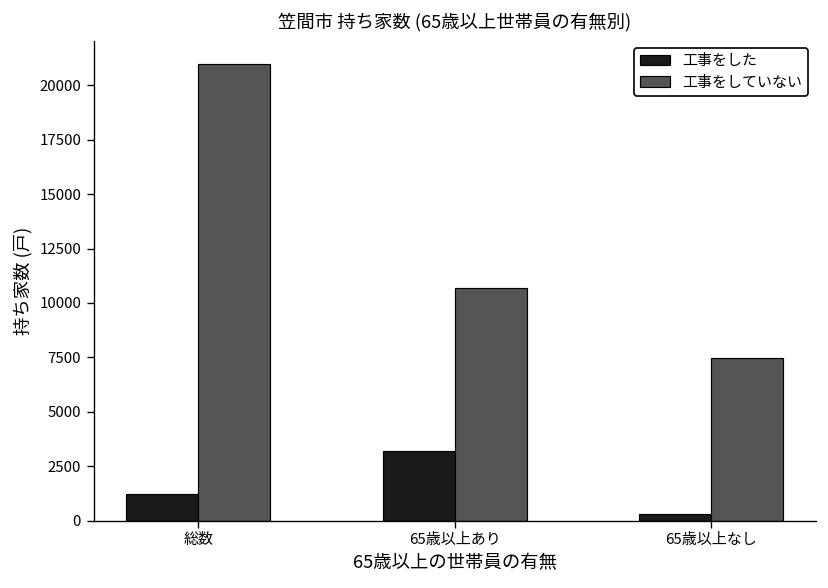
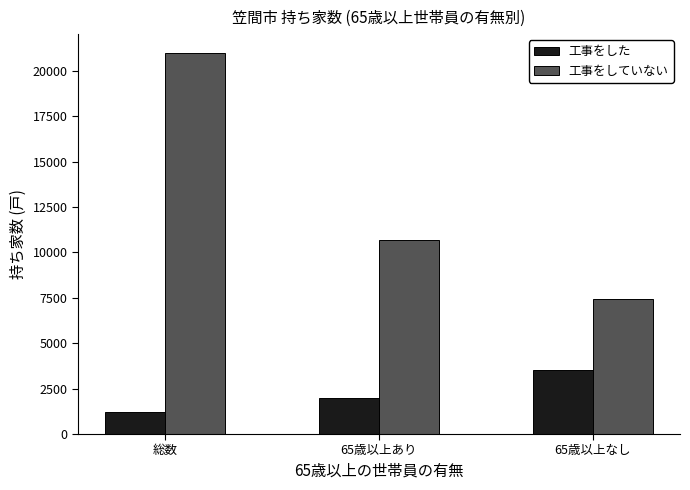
工事をした, 65歳以上あり: 3200 -> 2000
工事をした, 65歳以上なし: 300 -> 3500
